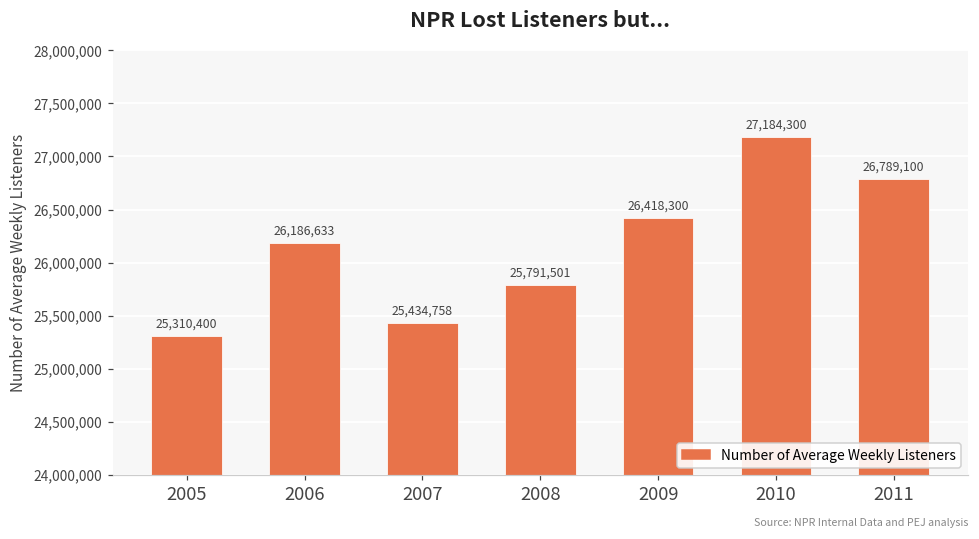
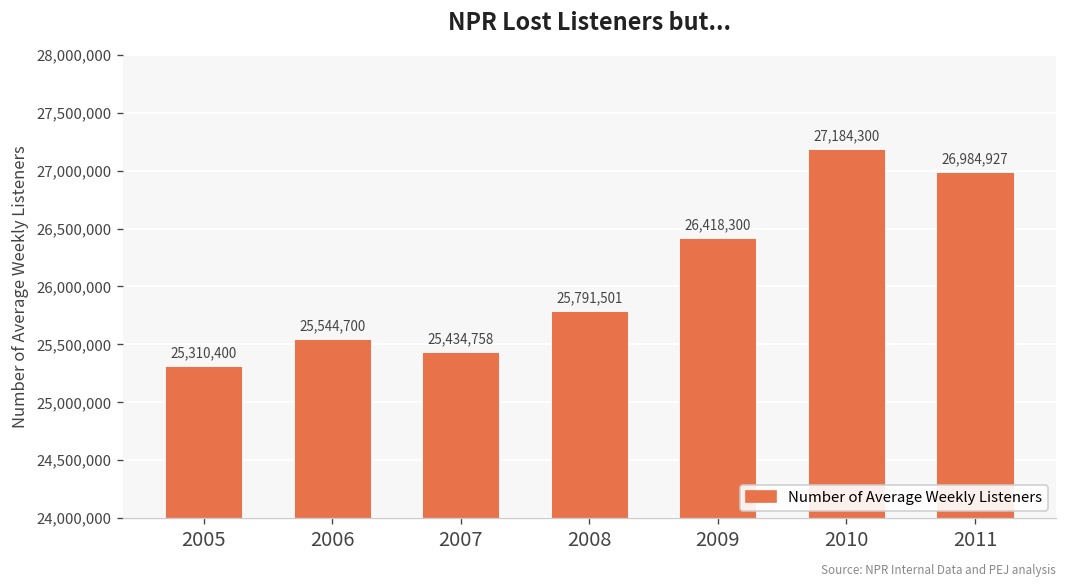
2006: 26,186,633 -> 25,544,700
2011: 26,789,100 -> 26,984,927
